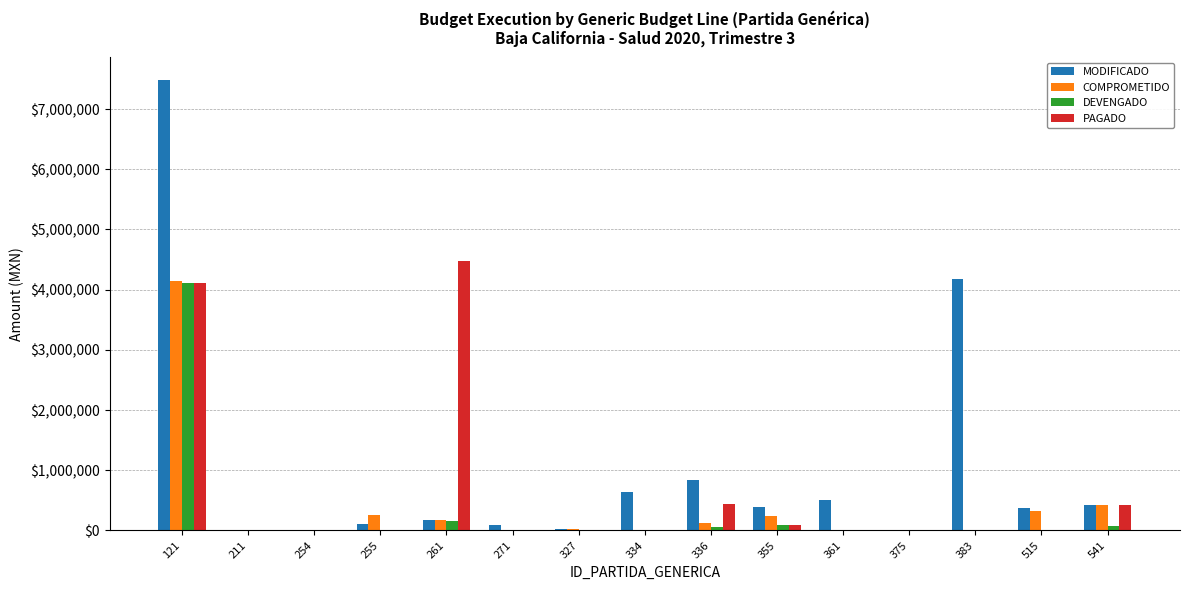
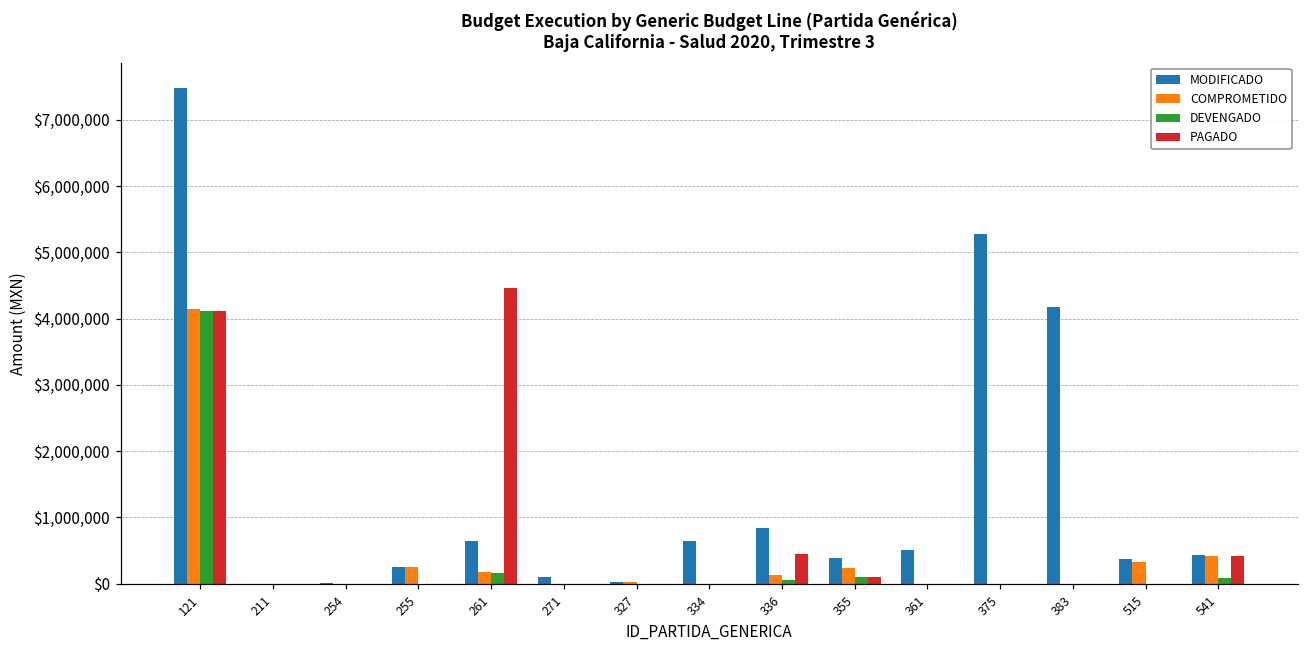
MODIFICADO, 255: $100,000 -> $300,000
MODIFICADO, 261: $200,000 -> $600,000
MODIFICADO, 375: $0 -> $5,300,000
